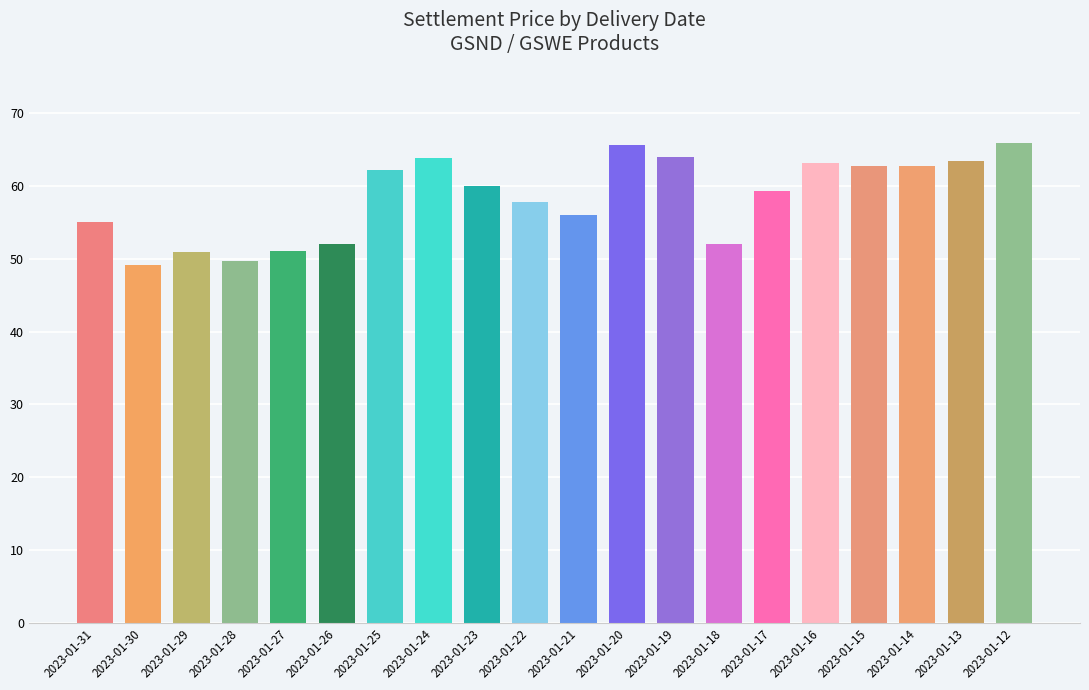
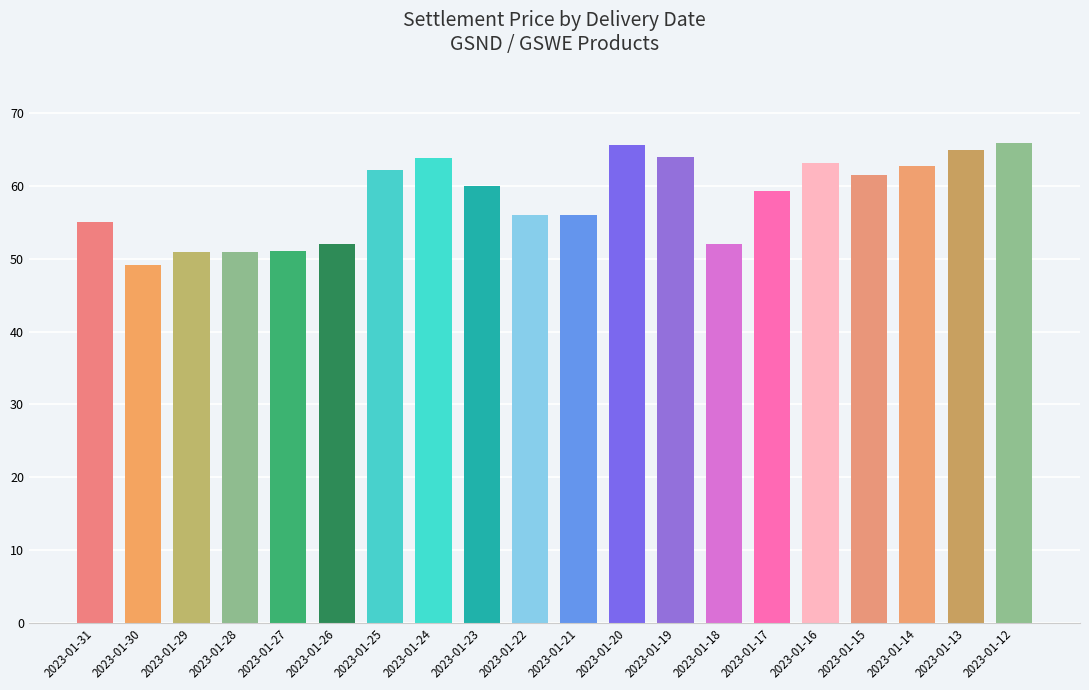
2023-01-28: 50 -> 51
2023-01-22: 58 -> 56
2023-01-15: 63 -> 62
2023-01-13: 63 -> 65
